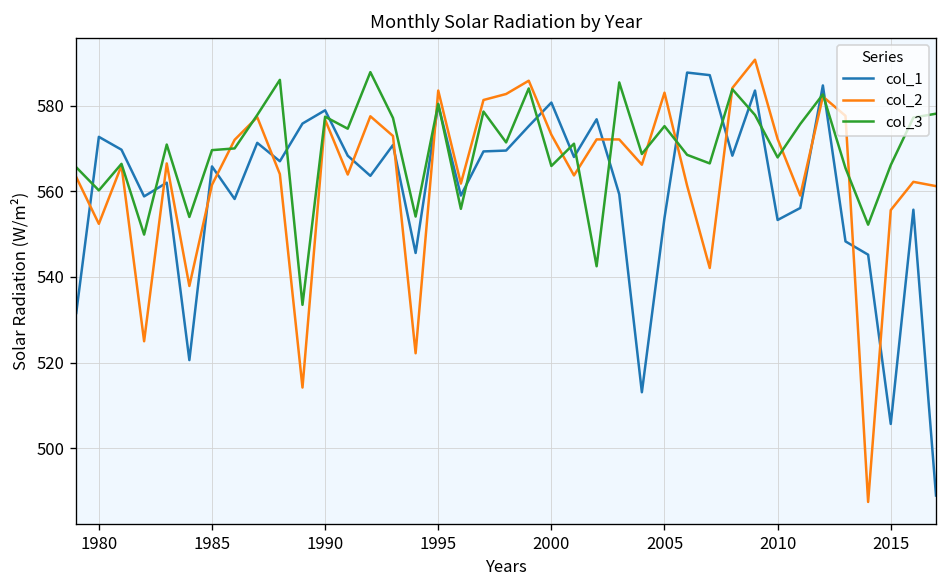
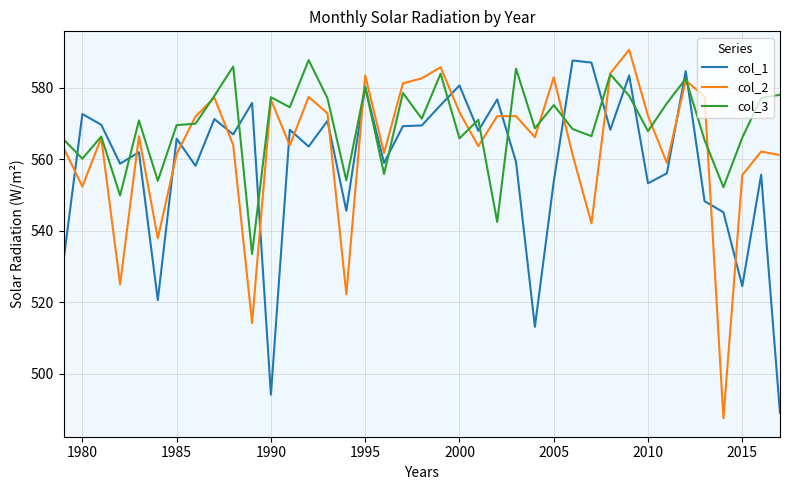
col_1, 1990: 579 -> 494
col_1, 2015: 506 -> 525
